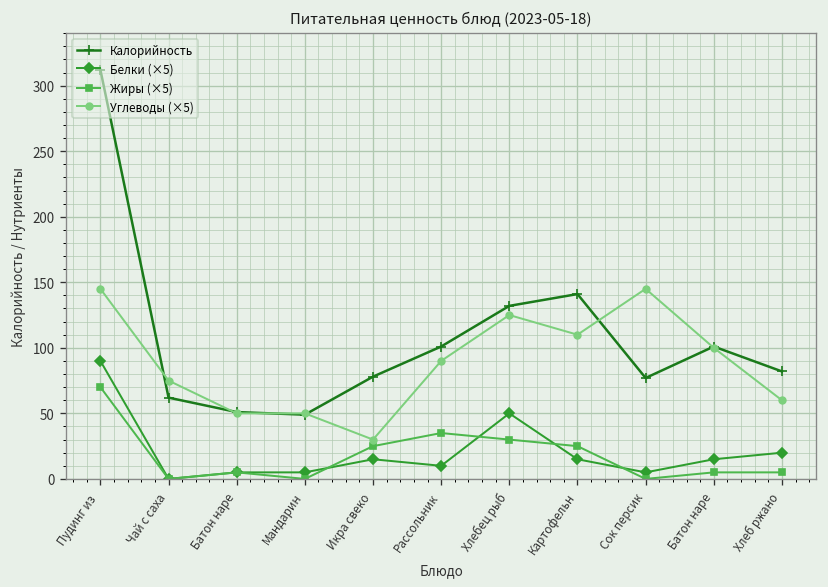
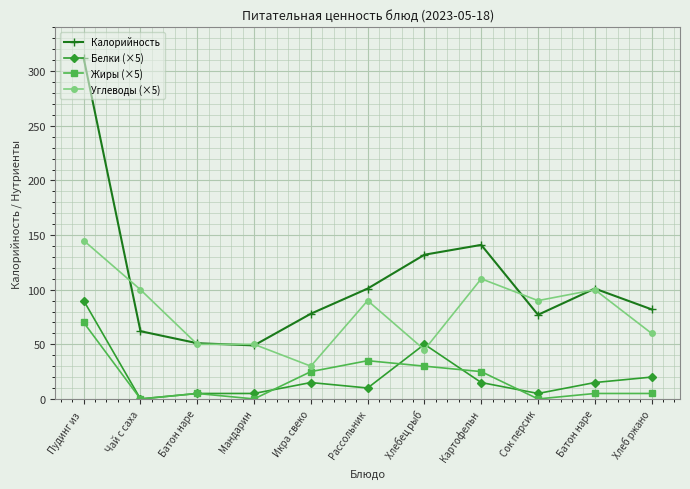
Углеводы (×5), Чай с саха: 75 -> 100
Углеводы (×5), Хлебец рыб: 125 -> 45
Углеводы (×5), Сок персик: 145 -> 90
